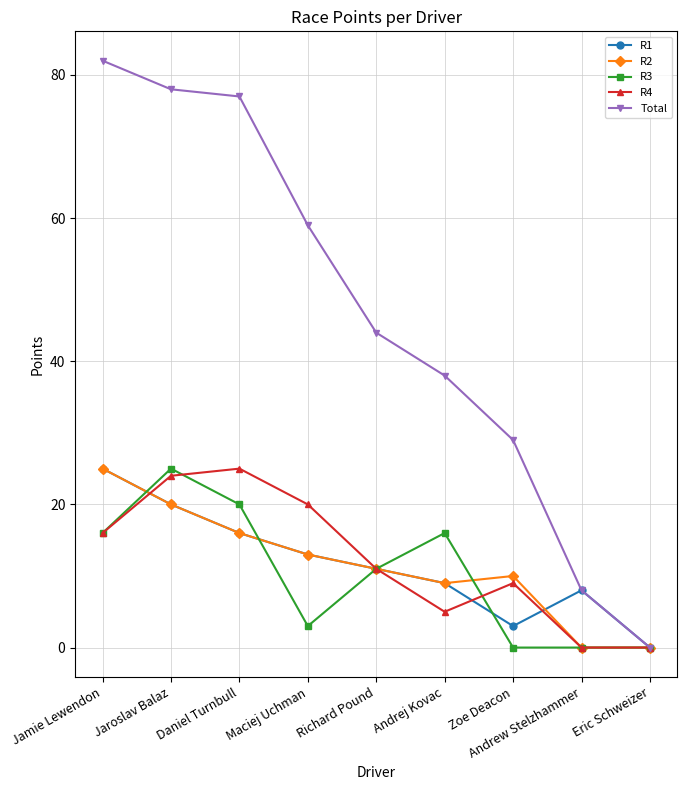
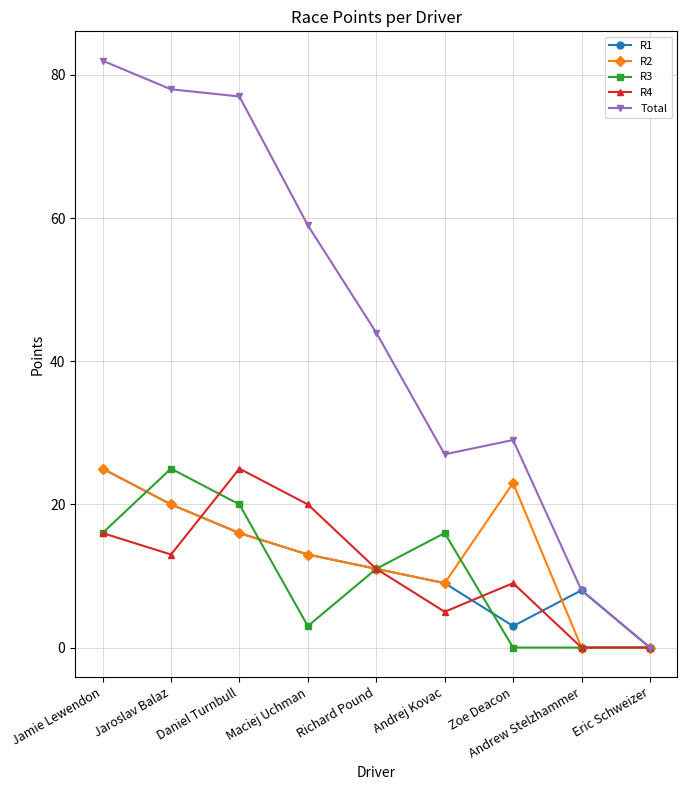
R4, Jaroslav Balaz: 24 -> 13
Total, Andrej Kovac: 38 -> 27
R2, Zoe Deacon: 10 -> 23
